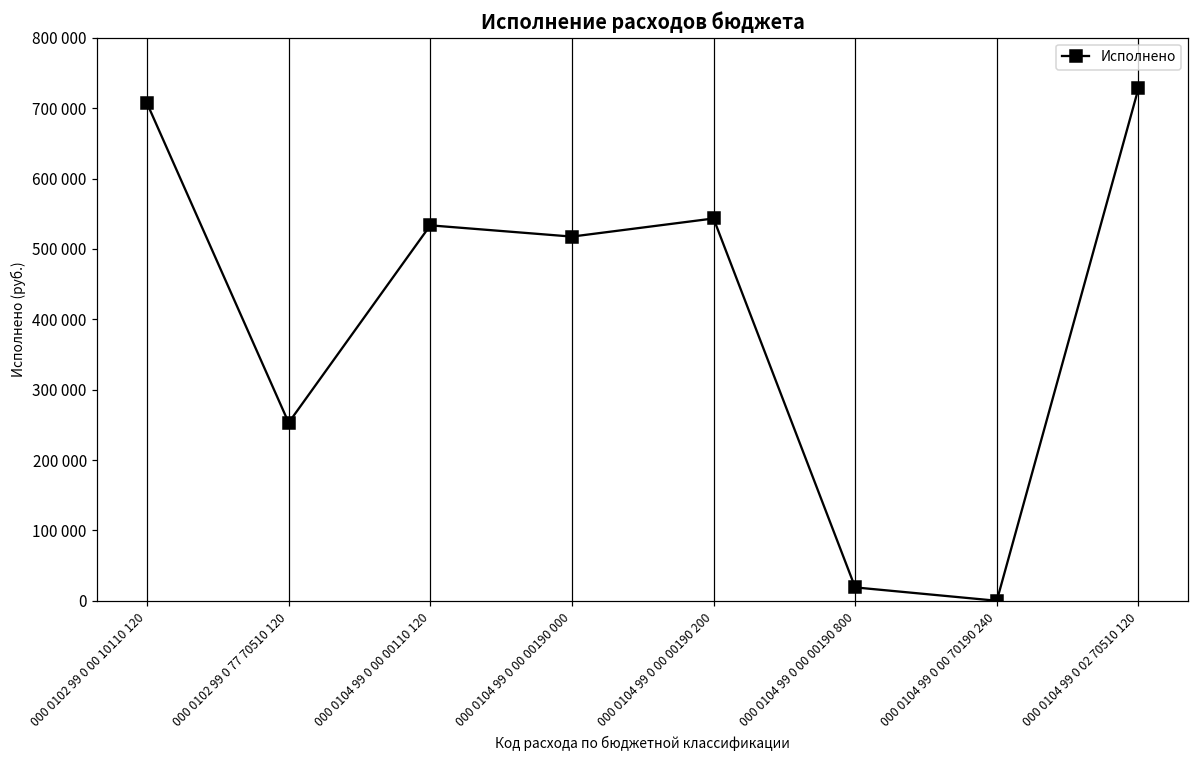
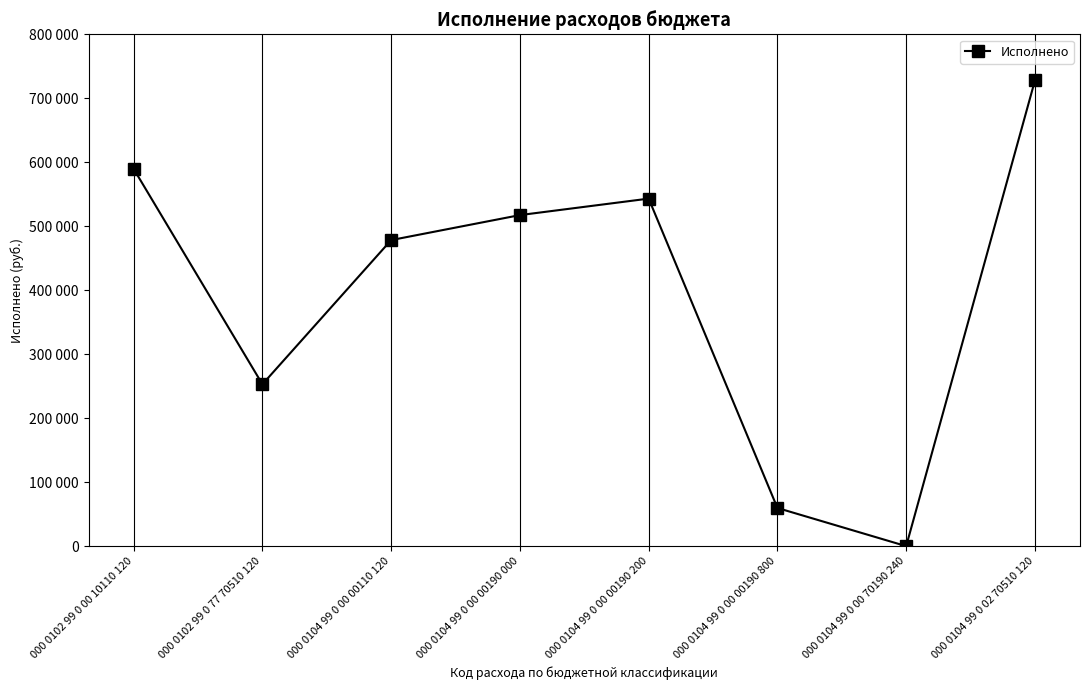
000 0102 99 0 00 10110 120: 710000 -> 590000
000 0104 99 0 00 00110 120: 530000 -> 480000
000 0104 99 0 00 00190 800: 20000 -> 60000
